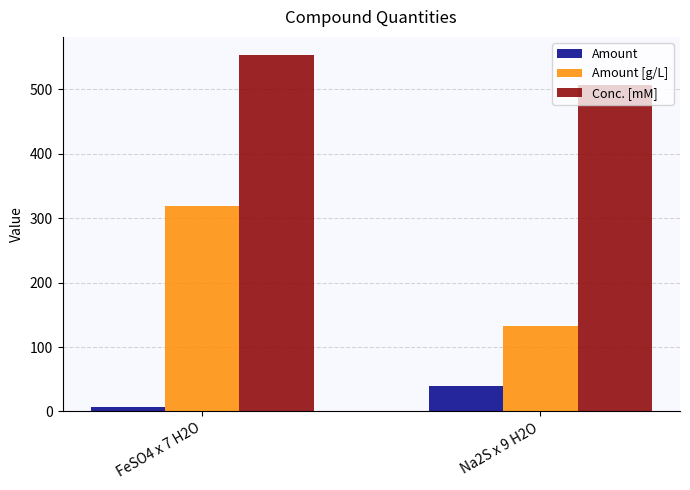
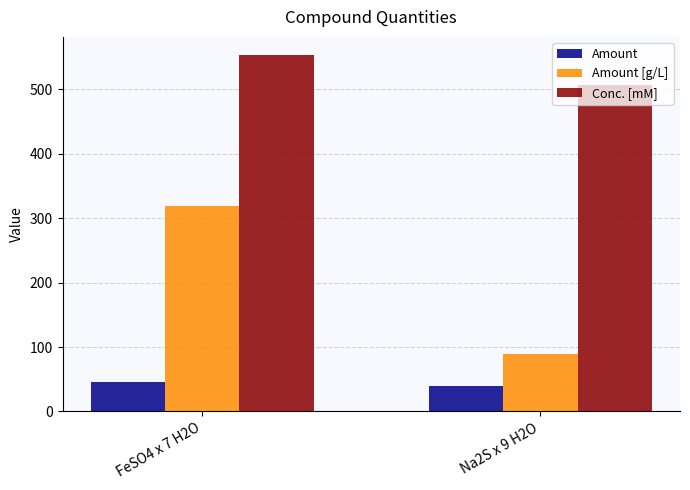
Amount, FeSO4 x 7 H2O: 10 -> 50
Amount [g/L], Na2S x 9 H2O: 130 -> 90
